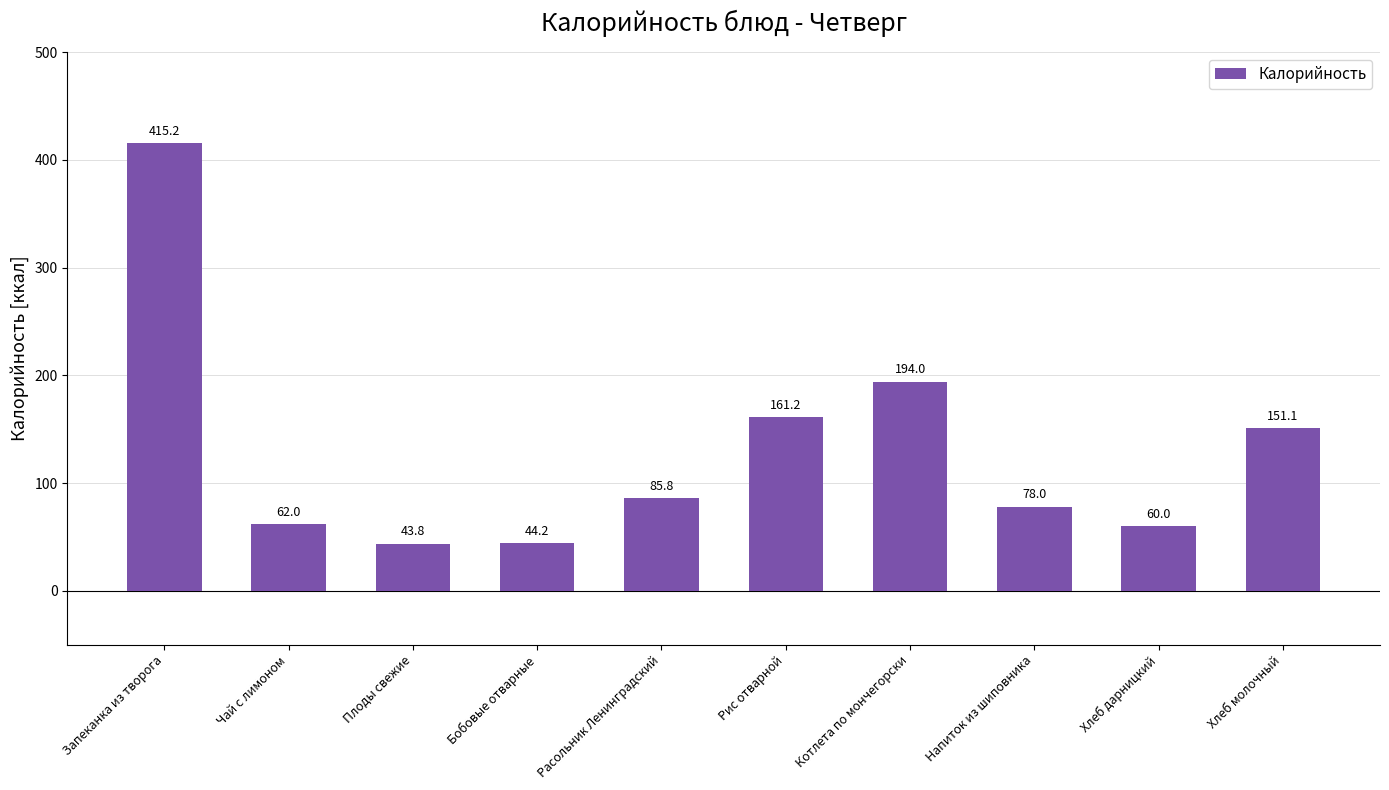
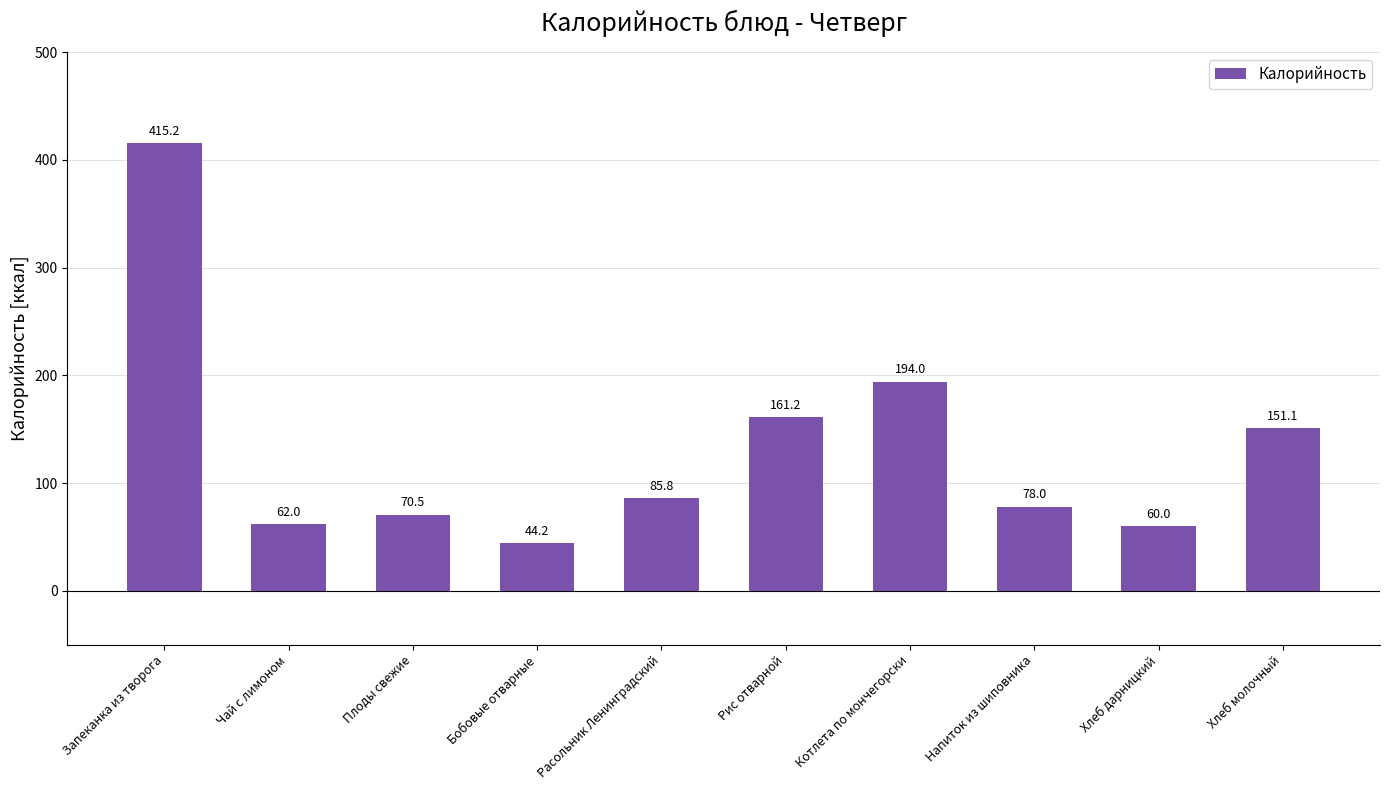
Плоды свежие: 43.8 -> 70.5
